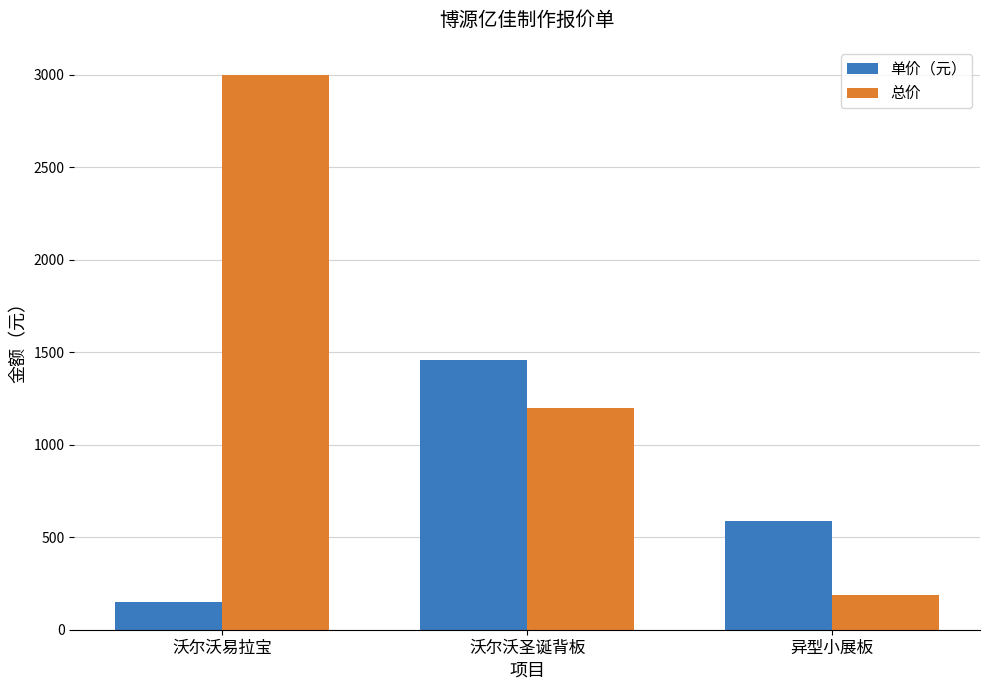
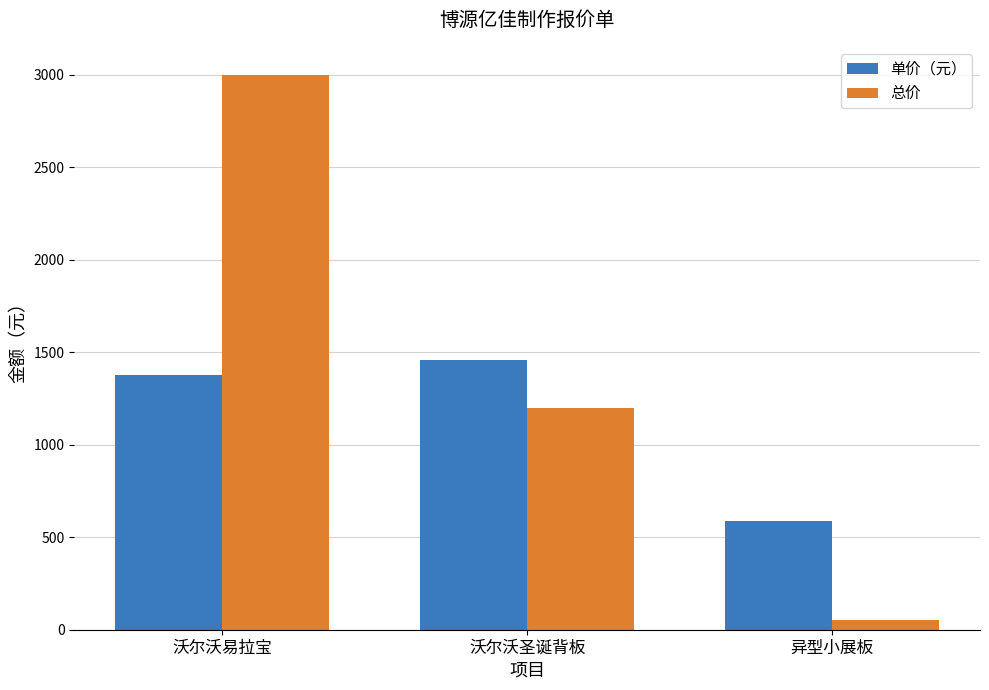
单价（元）, 沃尔沃易拉宝: 150 -> 1380
总价, 异型小展板: 190 -> 50
